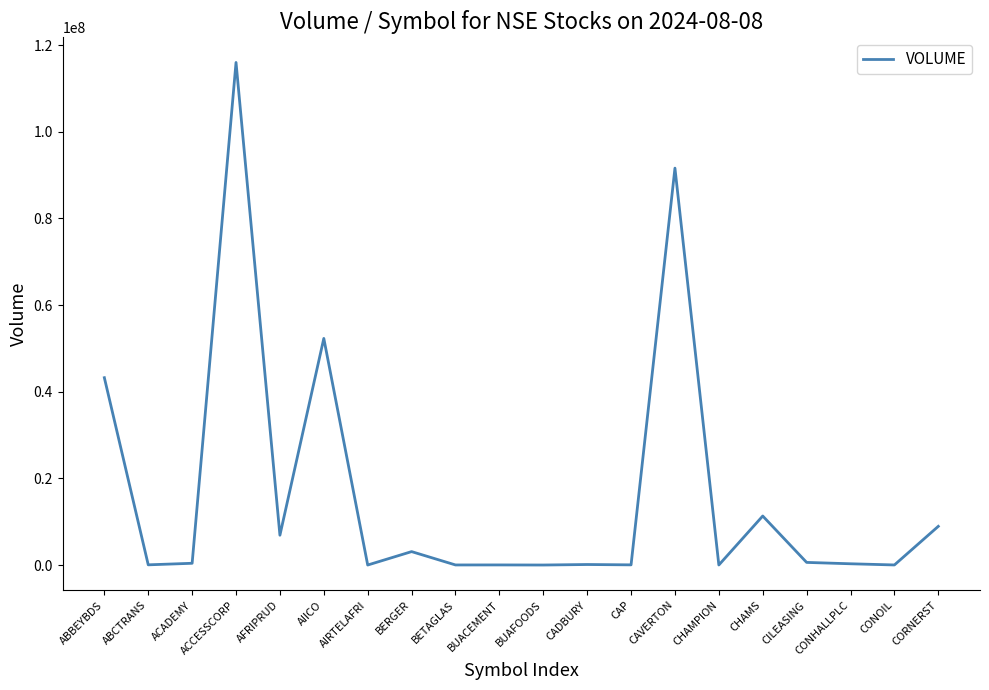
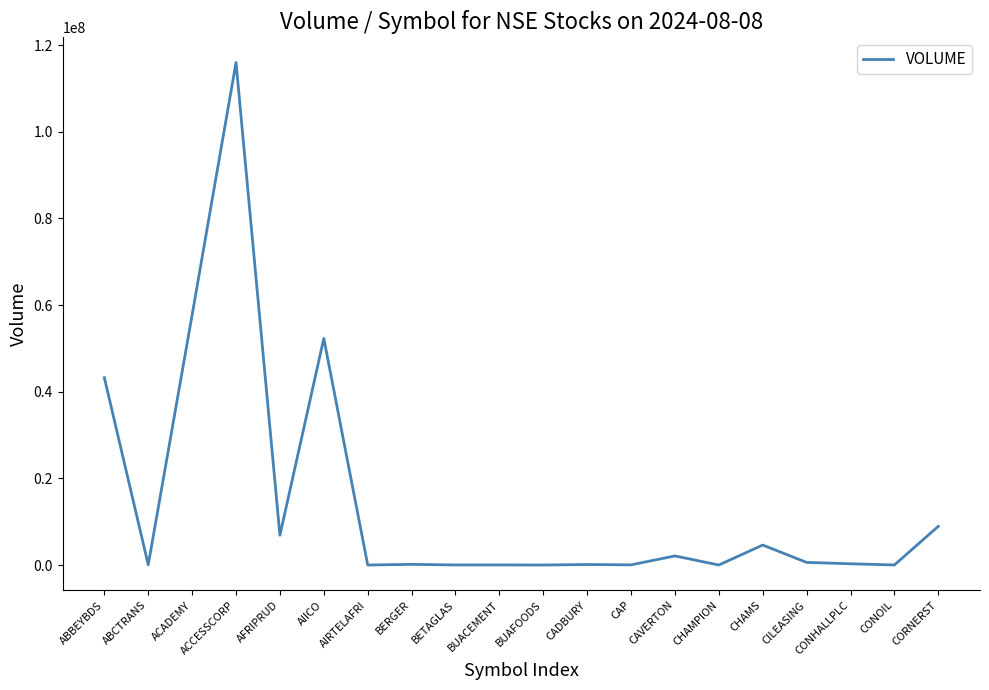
ACADEMY: 0 -> 58000000
BERGER: 3000000 -> 0
CAVERTON: 92000000 -> 2000000
CHAMS: 11000000 -> 5000000
